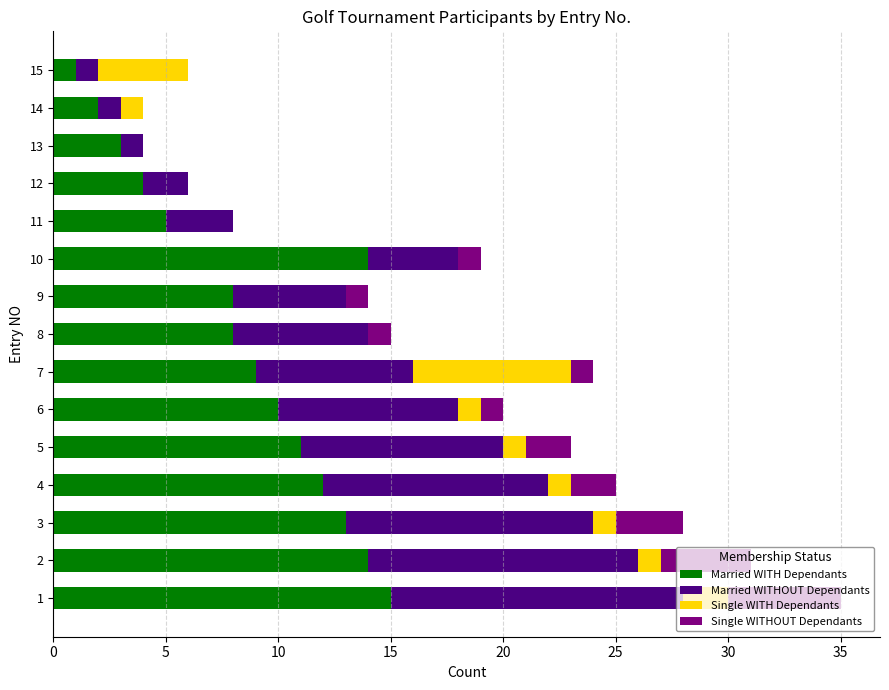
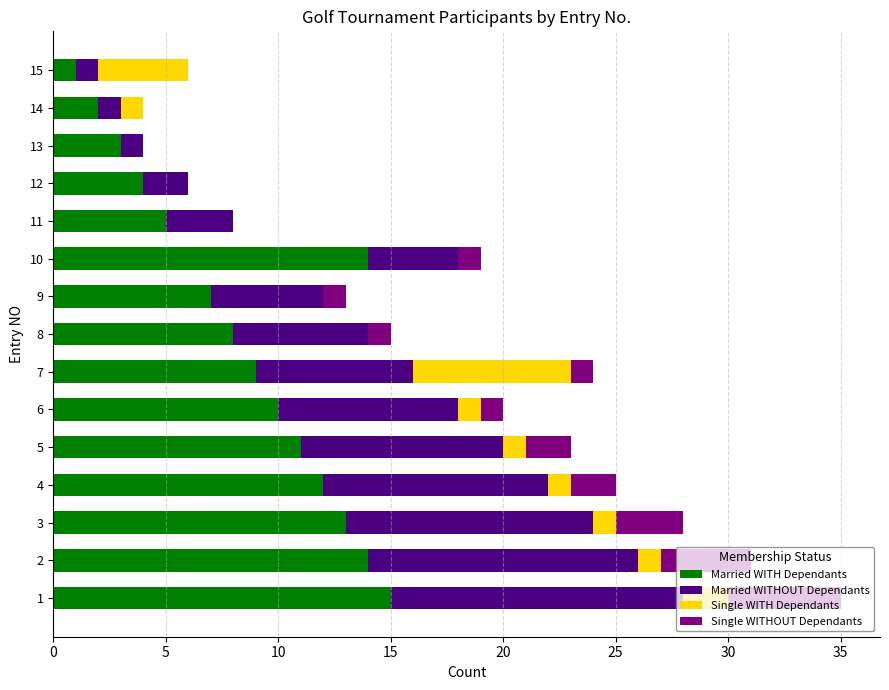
Married WITH Dependants, 9: 8 -> 7
